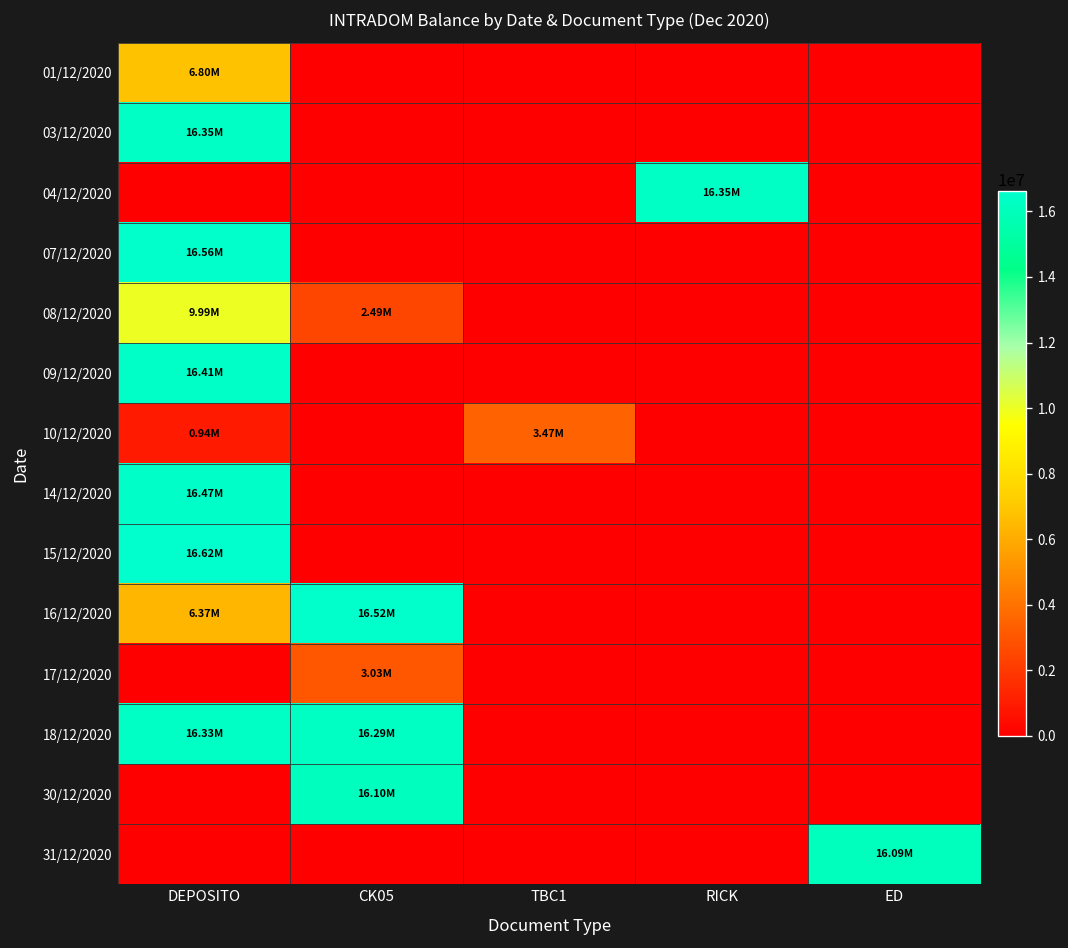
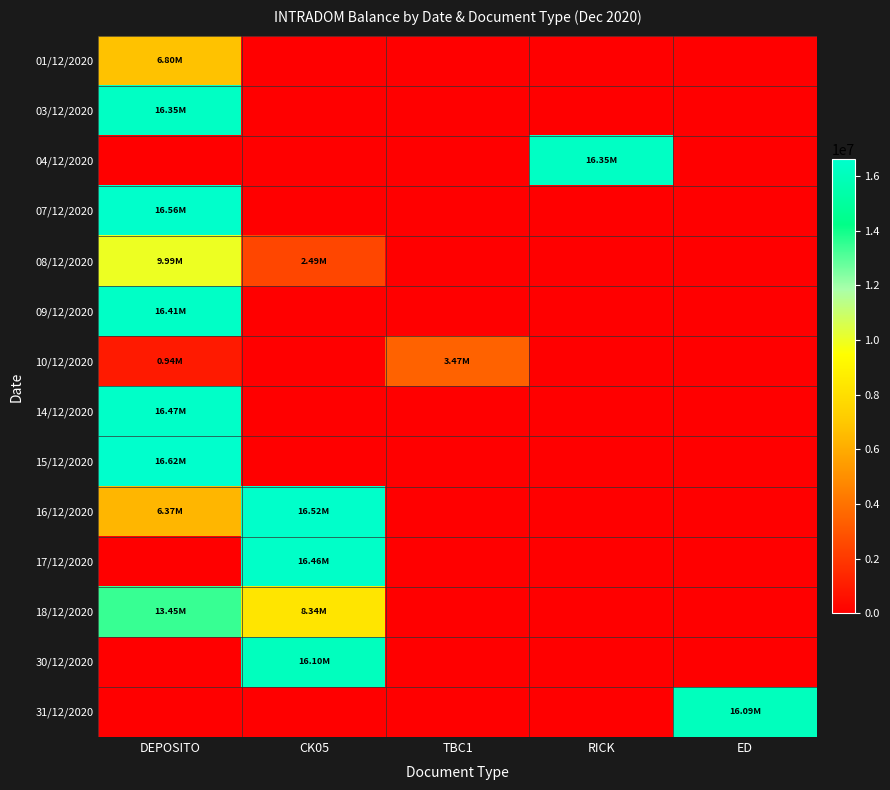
17/12/2020, CK05: 3.03M -> 16.46M
18/12/2020, DEPOSITO: 16.33M -> 13.45M
18/12/2020, CK05: 16.29M -> 8.34M
